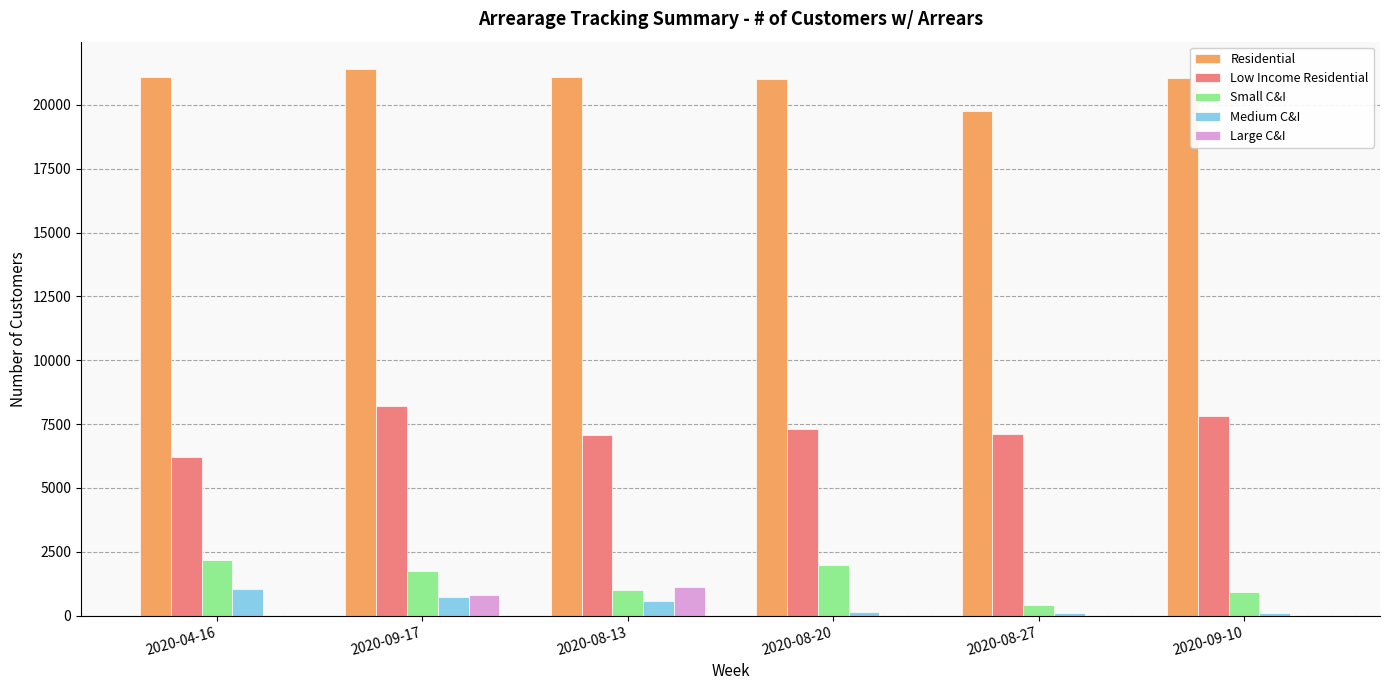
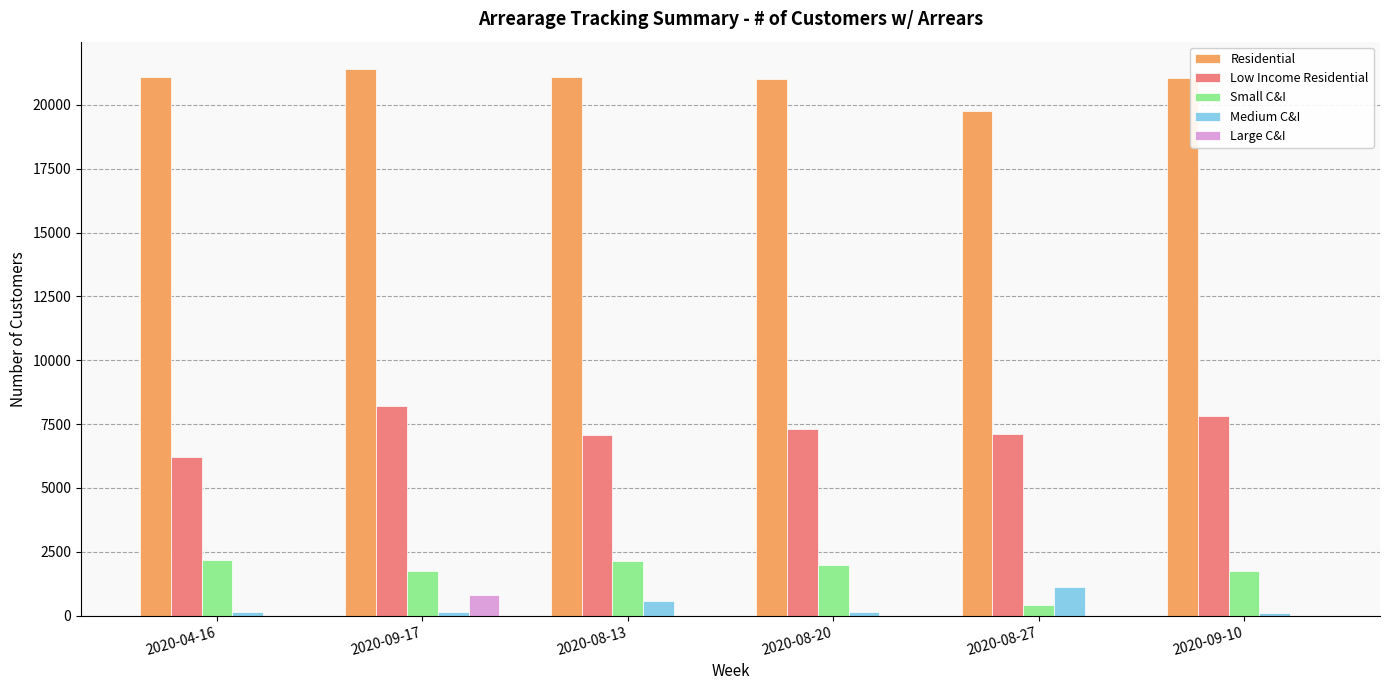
Medium C&I, 2020-04-16: 1000 -> 100
Medium C&I, 2020-09-17: 700 -> 100
Small C&I, 2020-08-13: 1000 -> 2100
Large C&I, 2020-08-13: 1100 -> 0
Medium C&I, 2020-08-27: 100 -> 1100
Small C&I, 2020-09-10: 900 -> 1700
